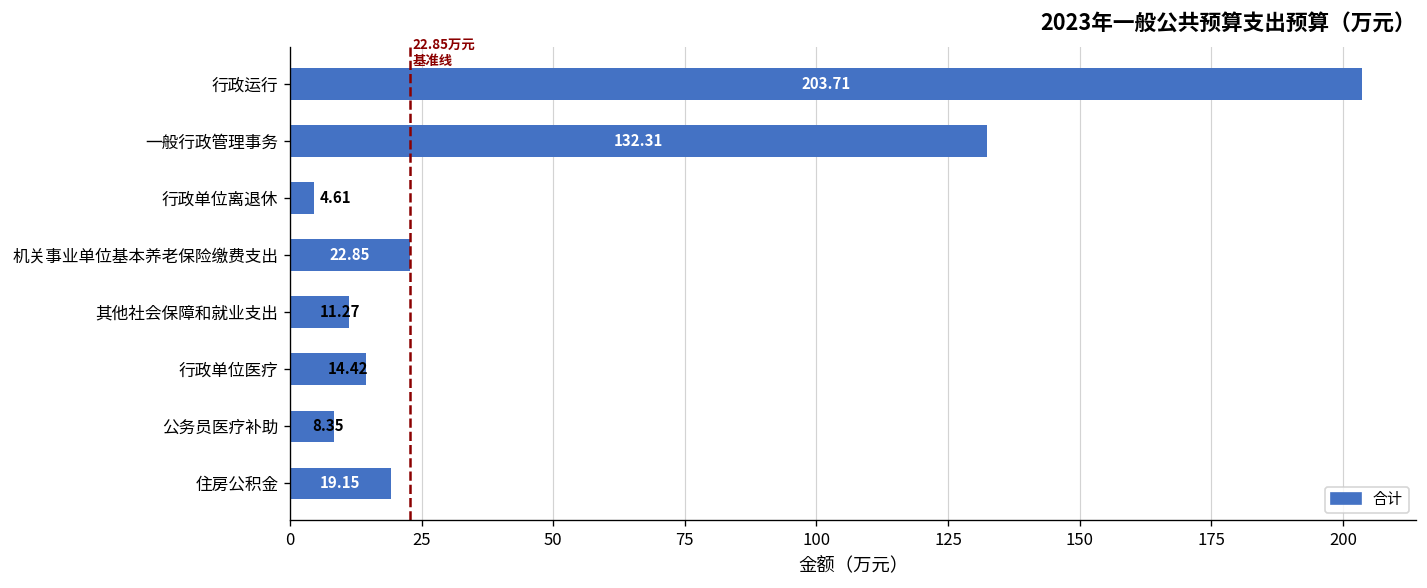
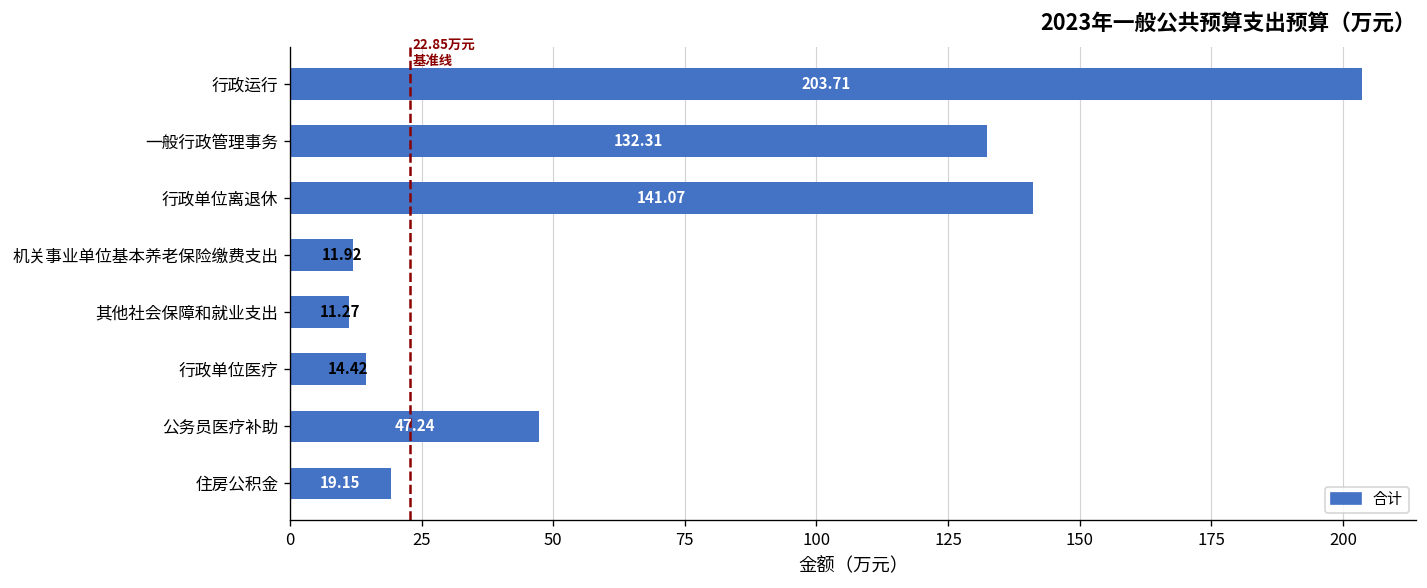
行政单位离退休: 4.61 -> 141.07
机关事业单位基本养老保险缴费支出: 22.85 -> 11.92
公务员医疗补助: 8.35 -> 47.24
